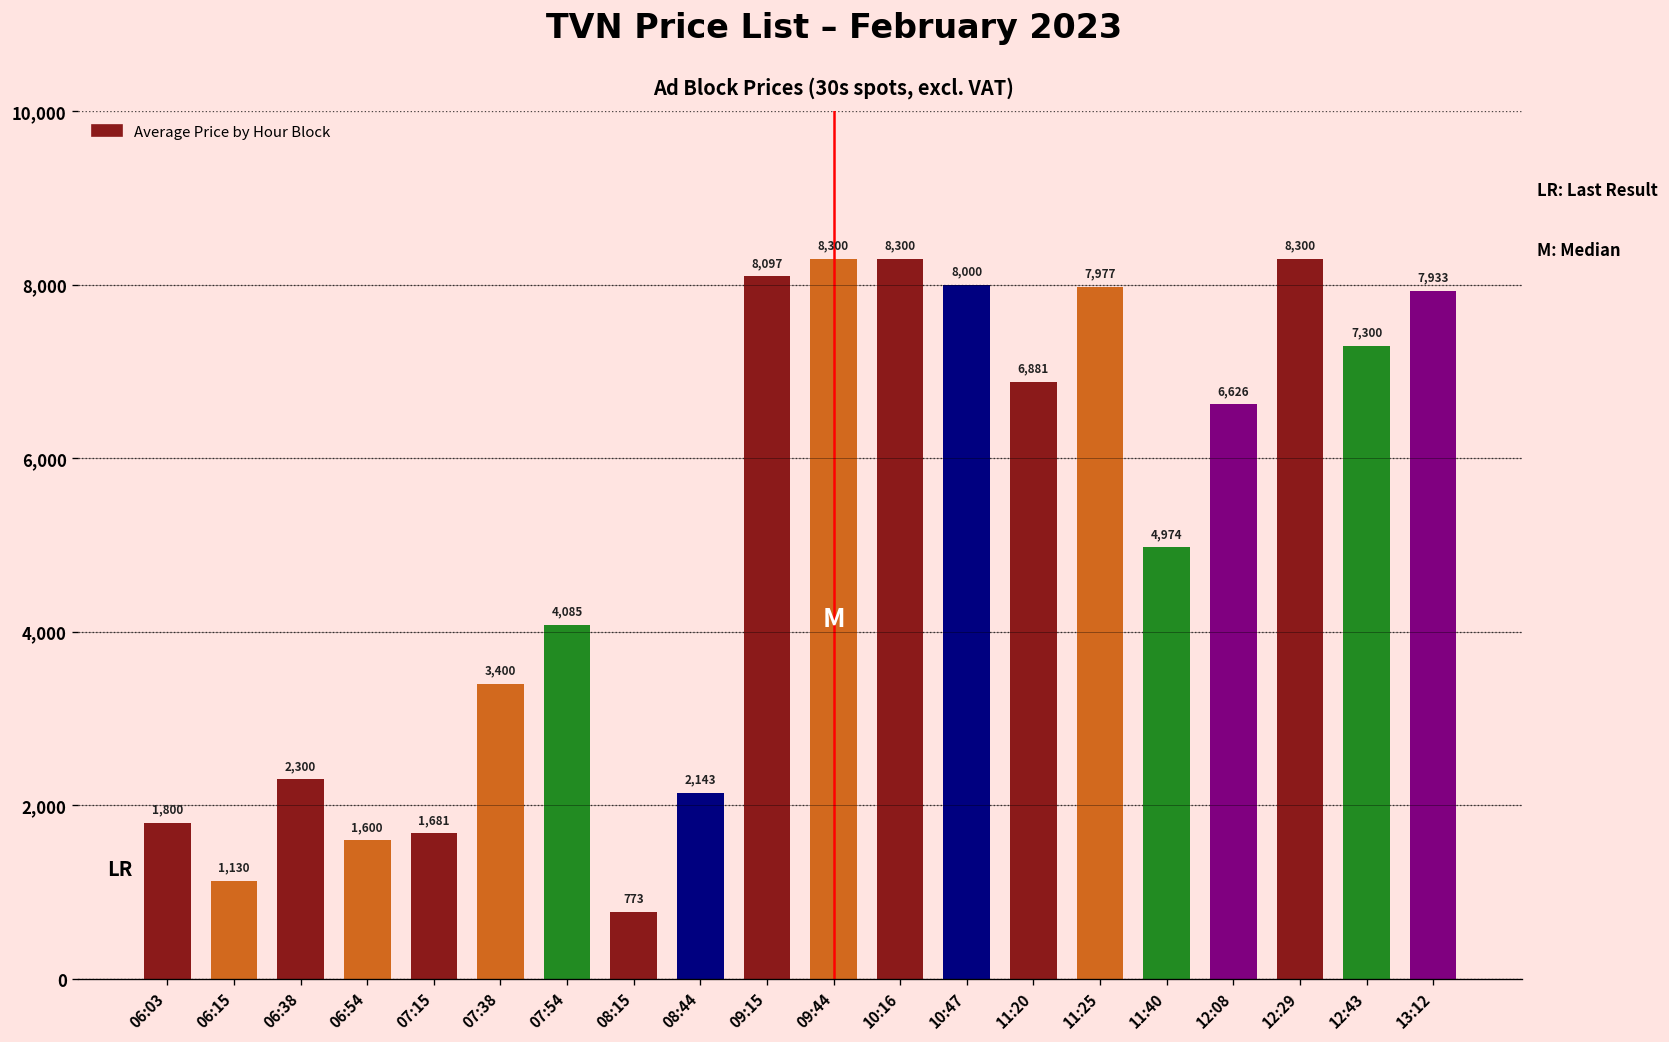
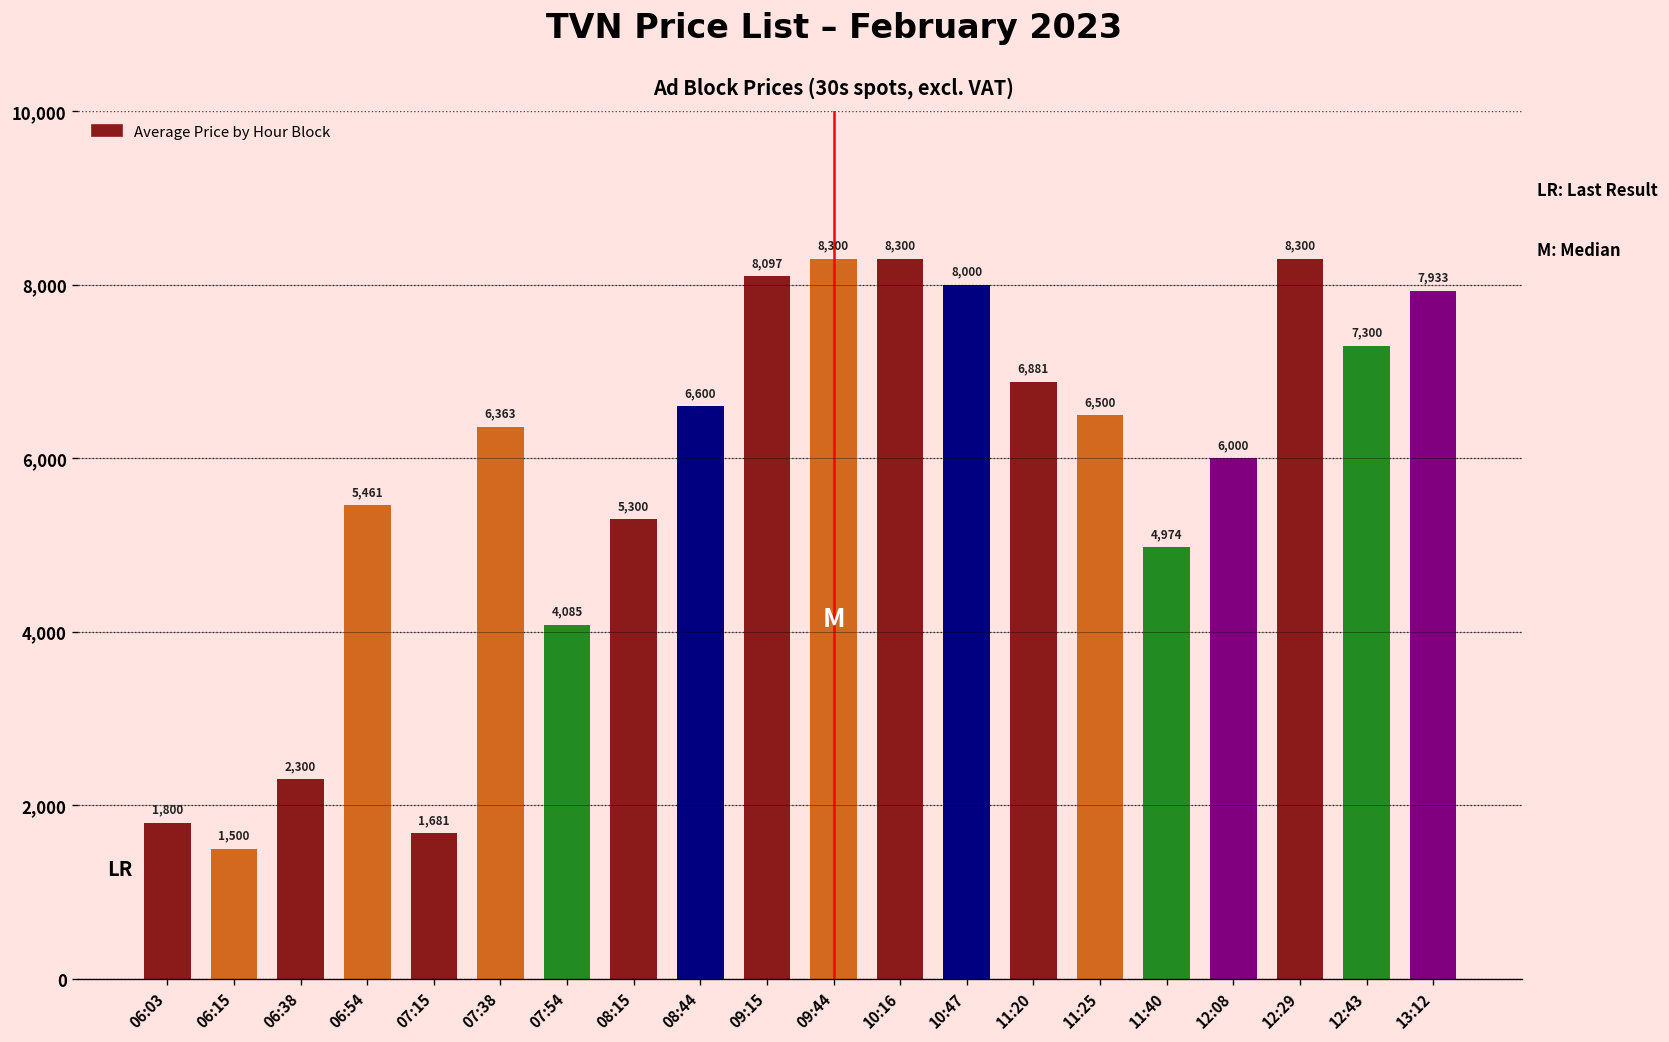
06:15: 1,130 -> 1,500
06:54: 1,600 -> 5,461
07:38: 3,400 -> 6,363
08:15: 773 -> 5,300
08:44: 2,143 -> 6,600
11:25: 7,977 -> 6,500
12:08: 6,626 -> 6,000
